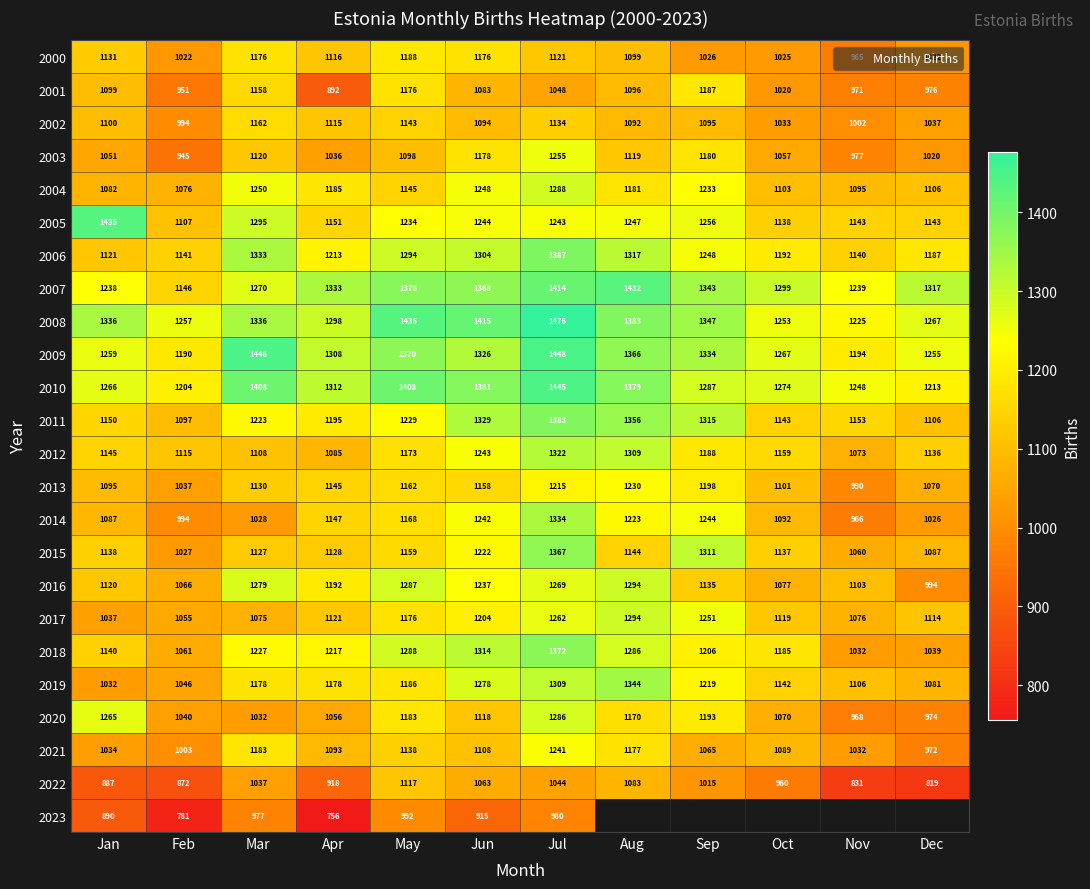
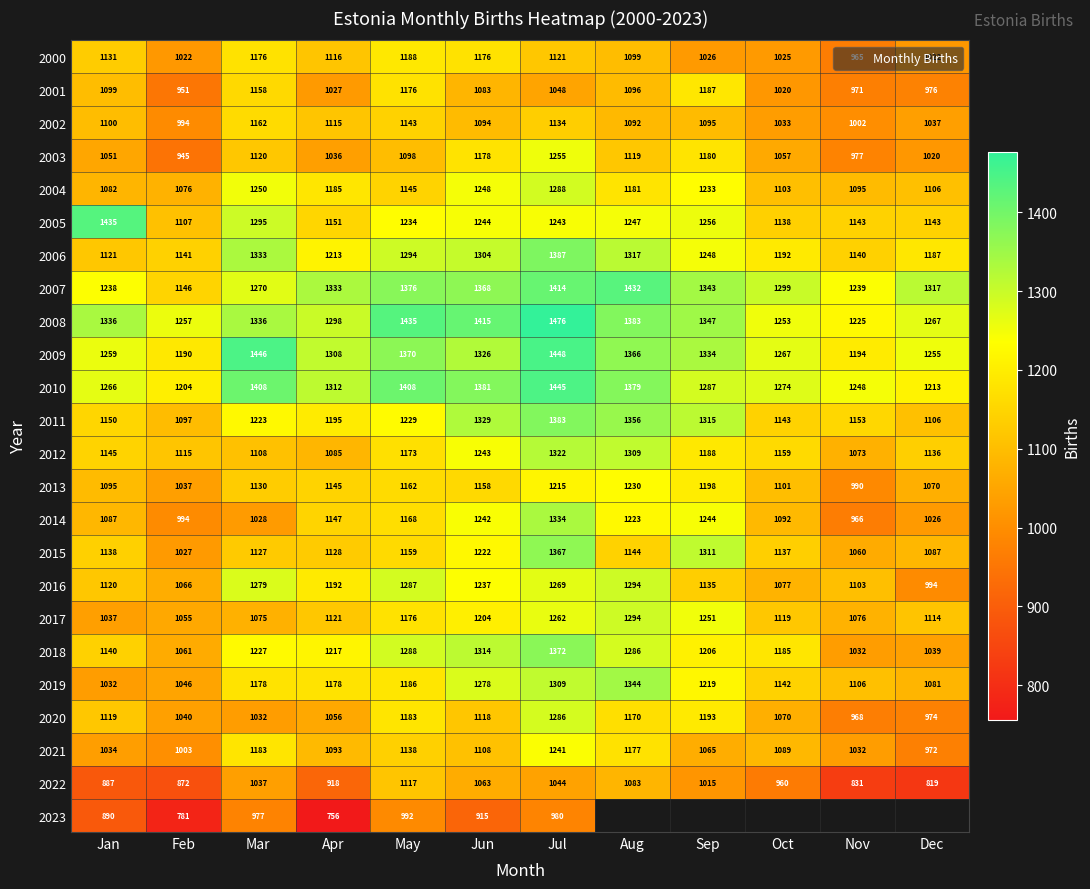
2001, Apr: 892 -> 1027
2020, Jan: 1265 -> 1119
